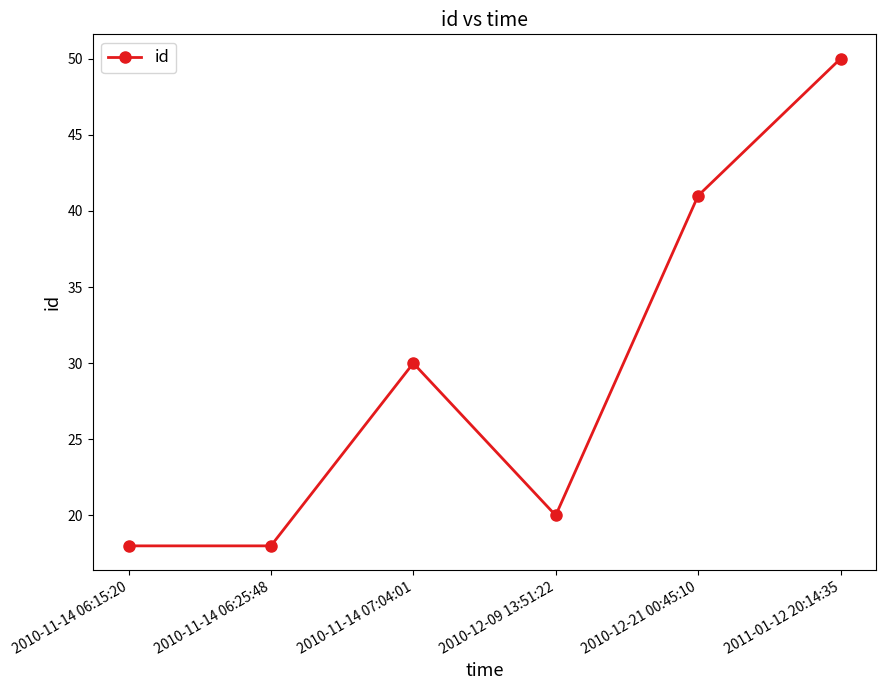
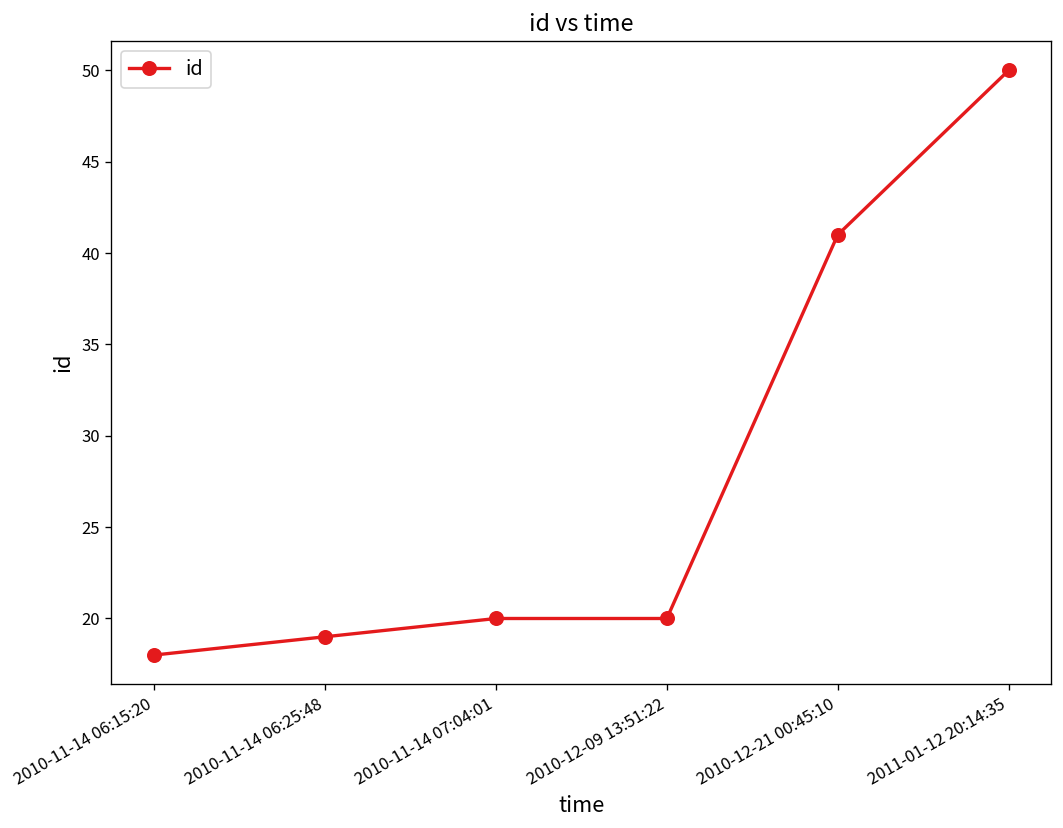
2010-11-14 06:25:48: 18 -> 19
2010-11-14 07:04:01: 30 -> 20
